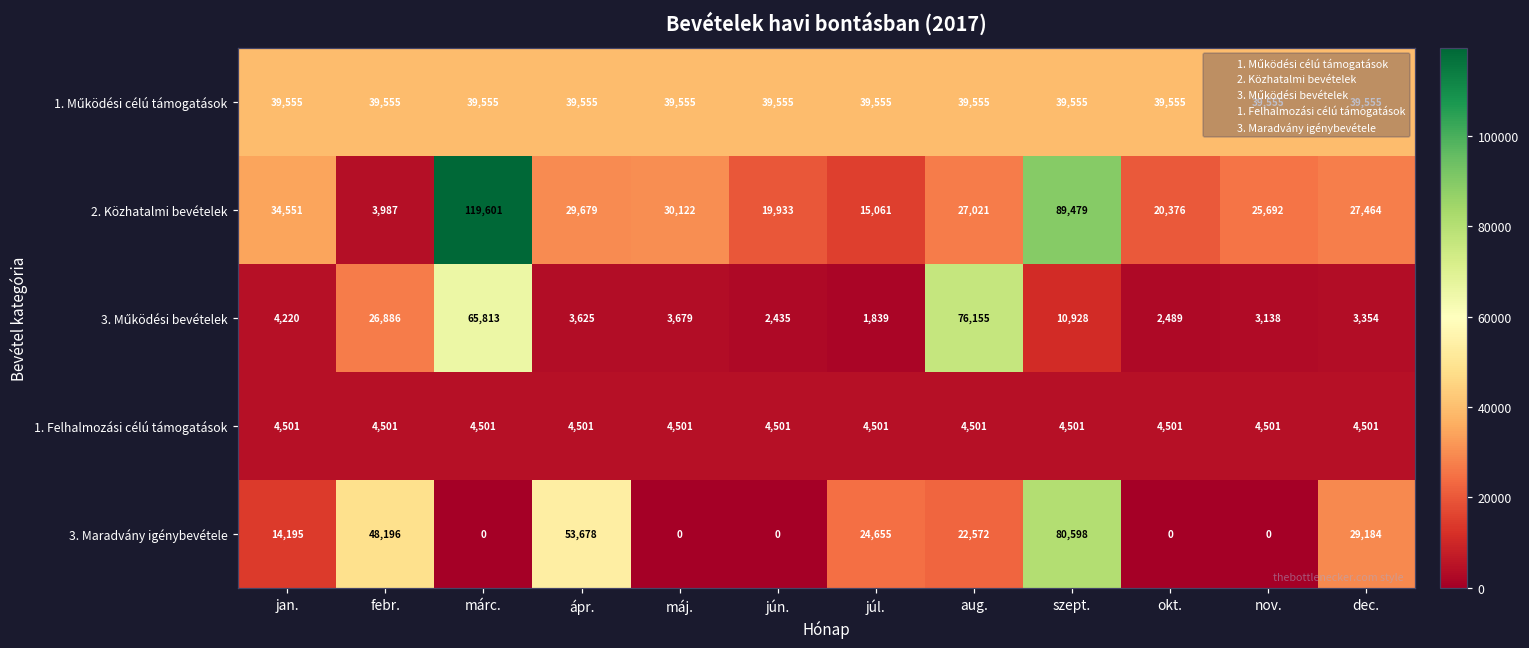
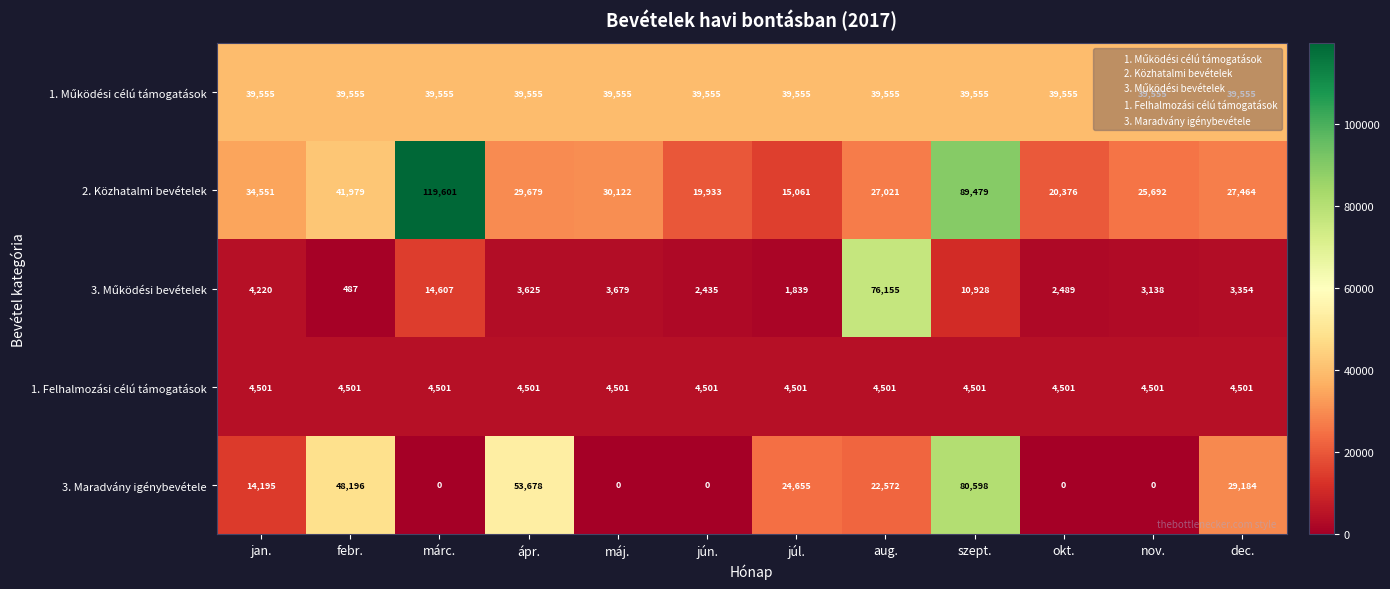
2. Közhatalmi bevételek, febr.: 3,987 -> 41,979
3. Működési bevételek, febr.: 26,886 -> 487
3. Működési bevételek, márc.: 65,813 -> 14,607
